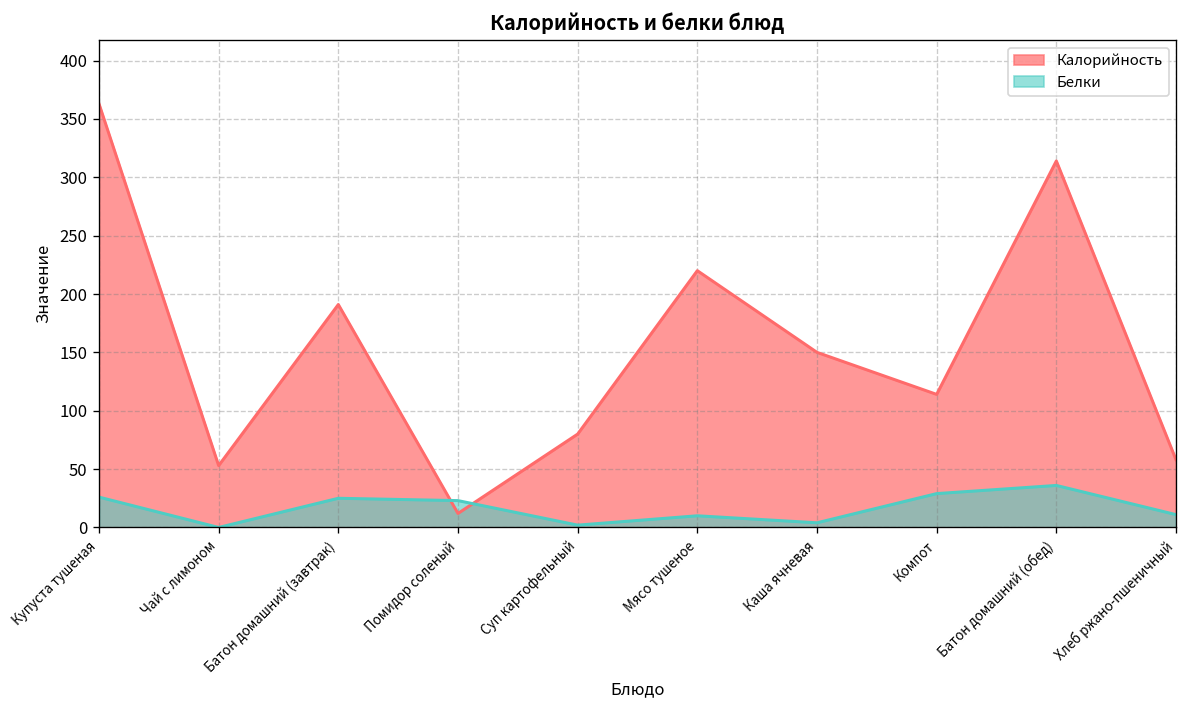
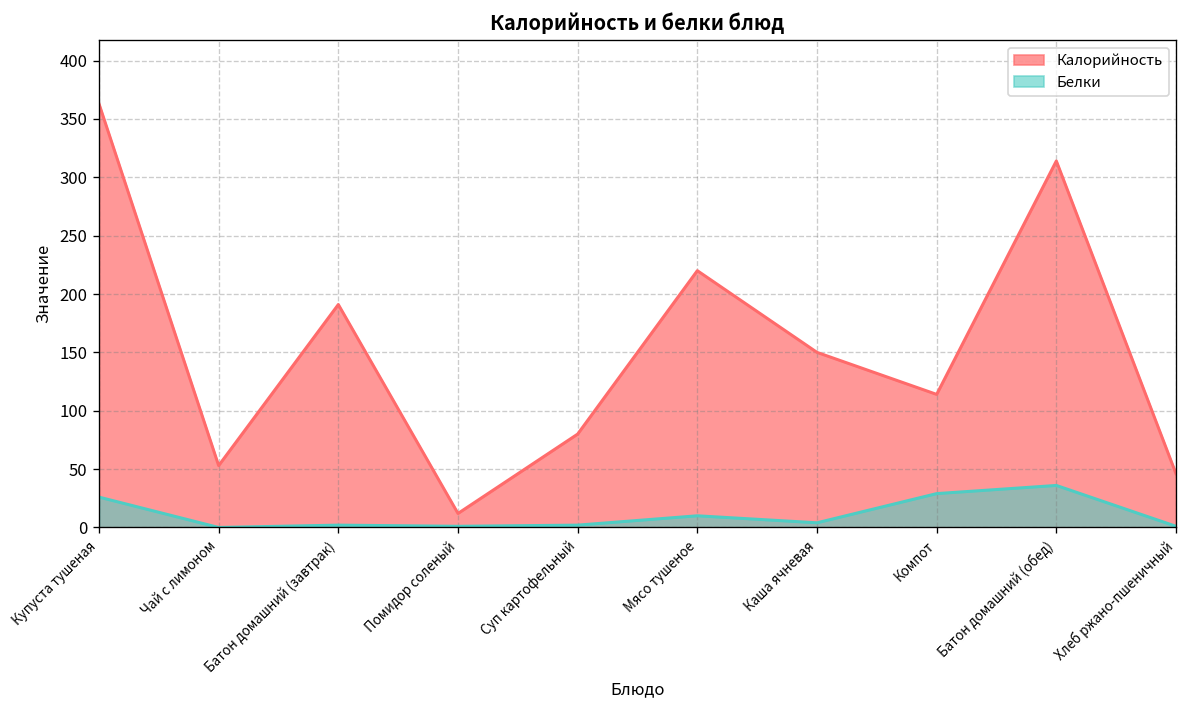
Белки, Батон домашний (завтрак): 30 -> 0
Белки, Помидор соленый: 20 -> 0
Калорийность, Хлеб ржано-пшеничный: 60 -> 50
Белки, Хлеб ржано-пшеничный: 10 -> 0
